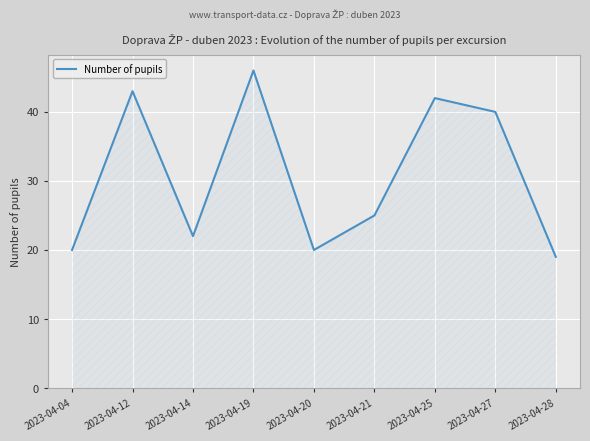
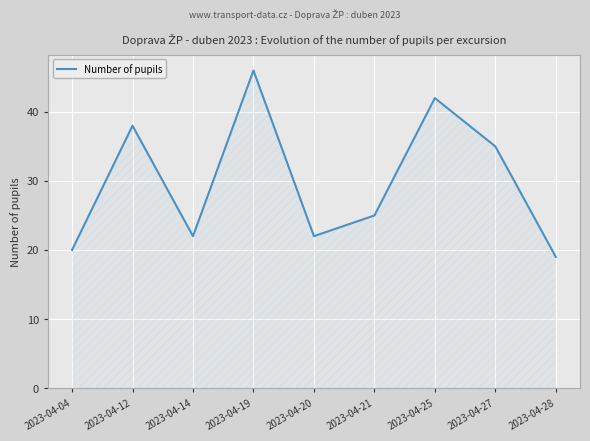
2023-04-12: 43 -> 38
2023-04-20: 20 -> 22
2023-04-27: 40 -> 35
